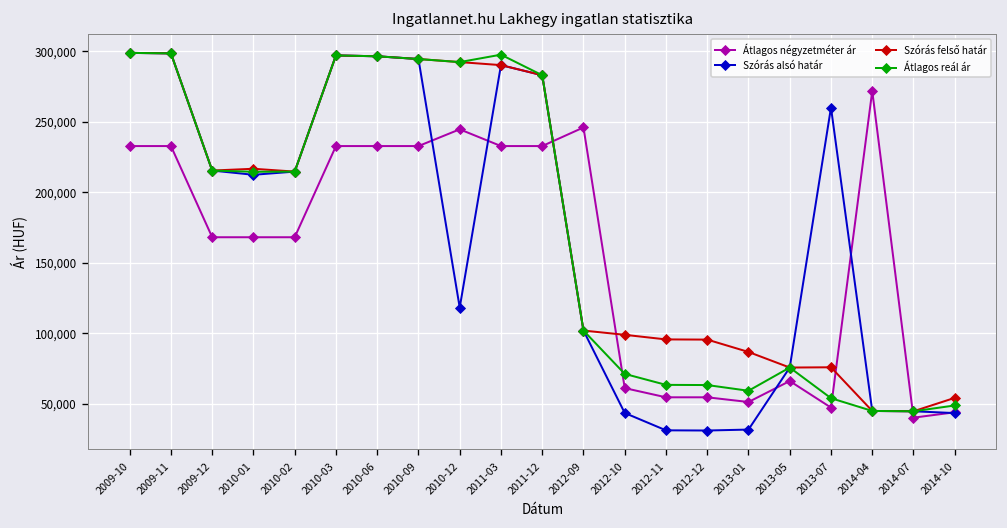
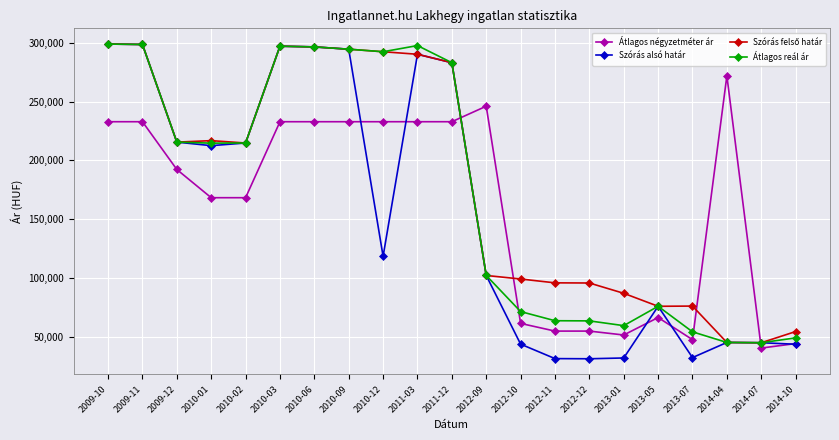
Átlagos négyzetméter ár, 2009-12: 168,000 -> 192,000
Átlagos négyzetméter ár, 2010-12: 245,000 -> 233,000
Szórás alsó határ, 2013-07: 260,000 -> 32,000
